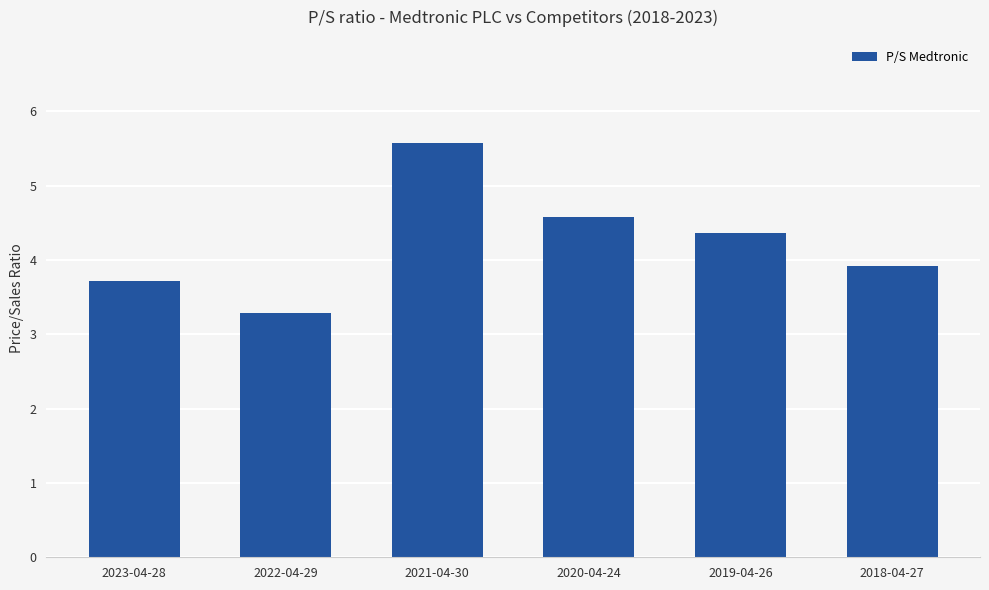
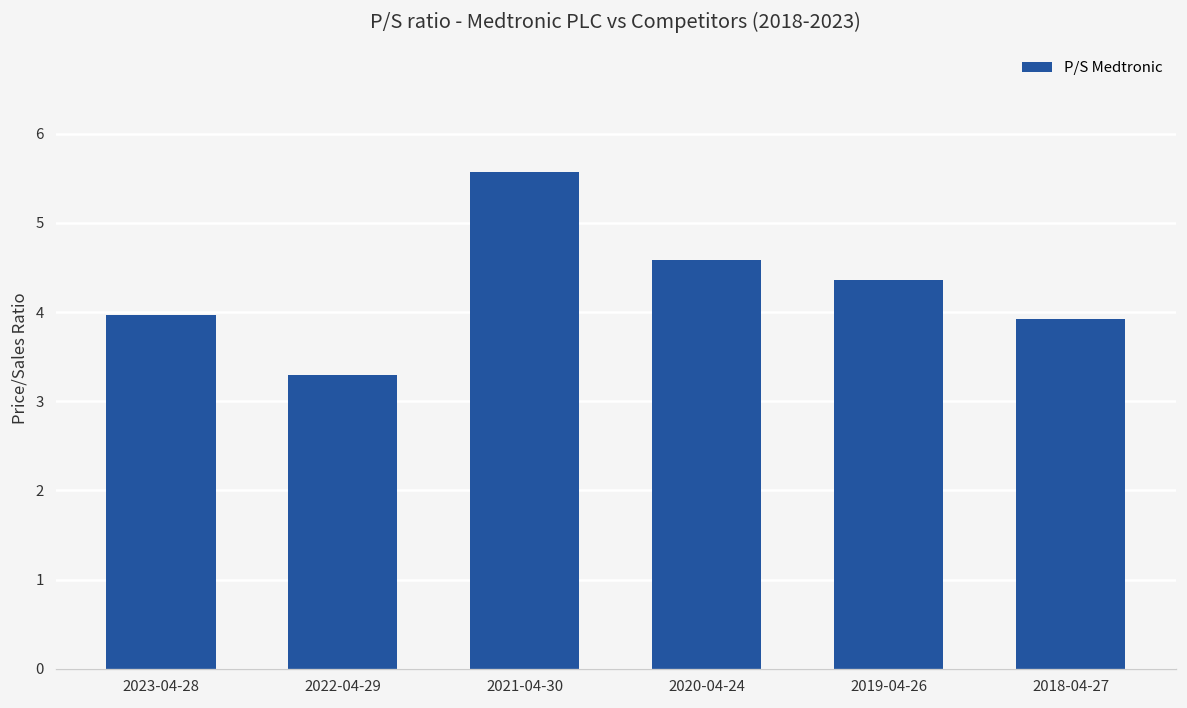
2023-04-28: 3.7 -> 4.0
